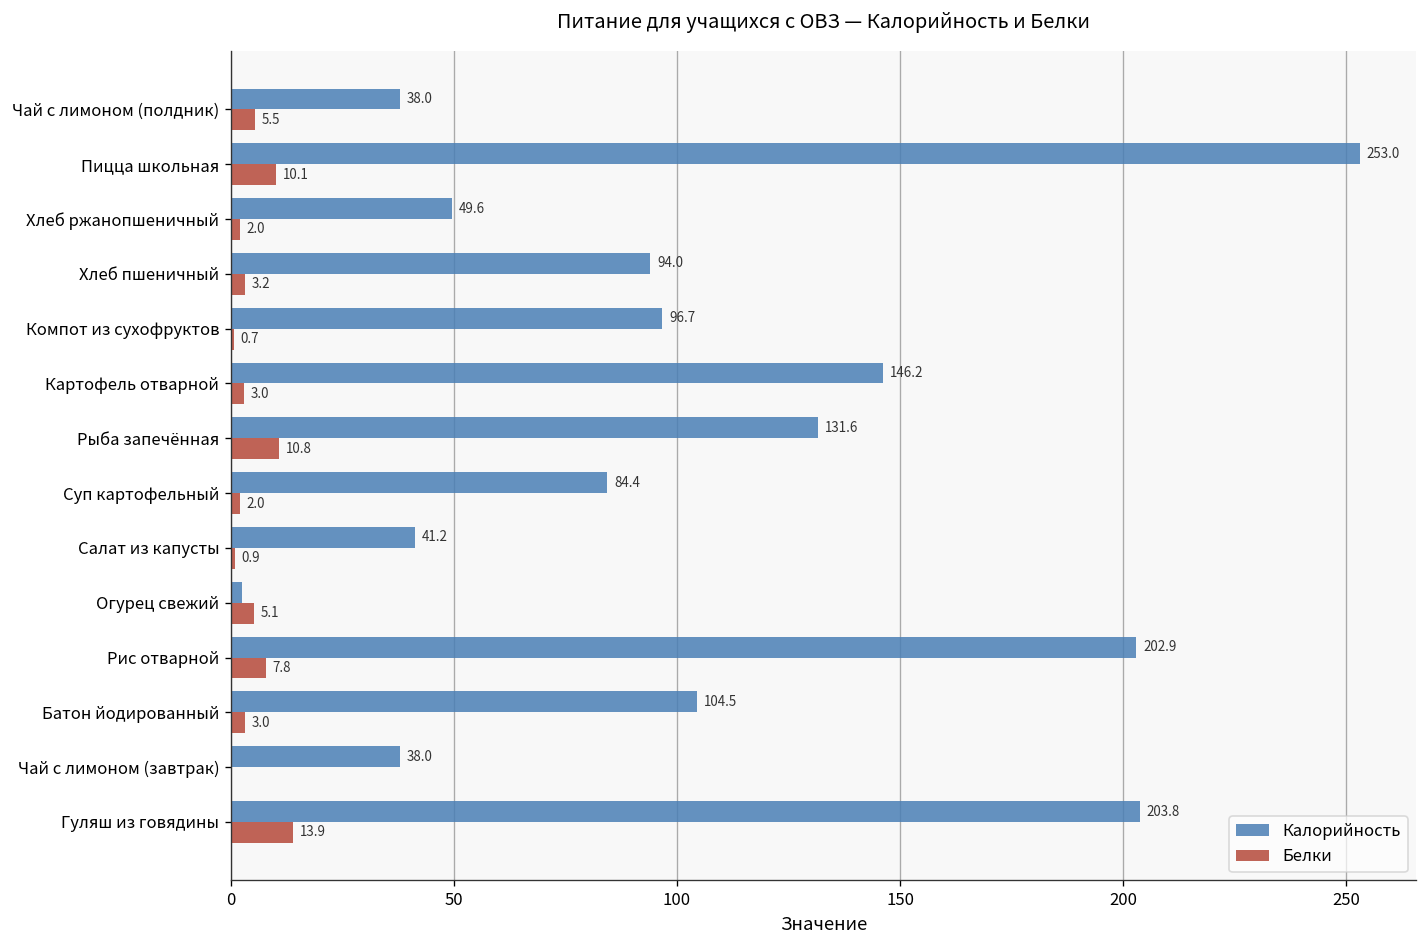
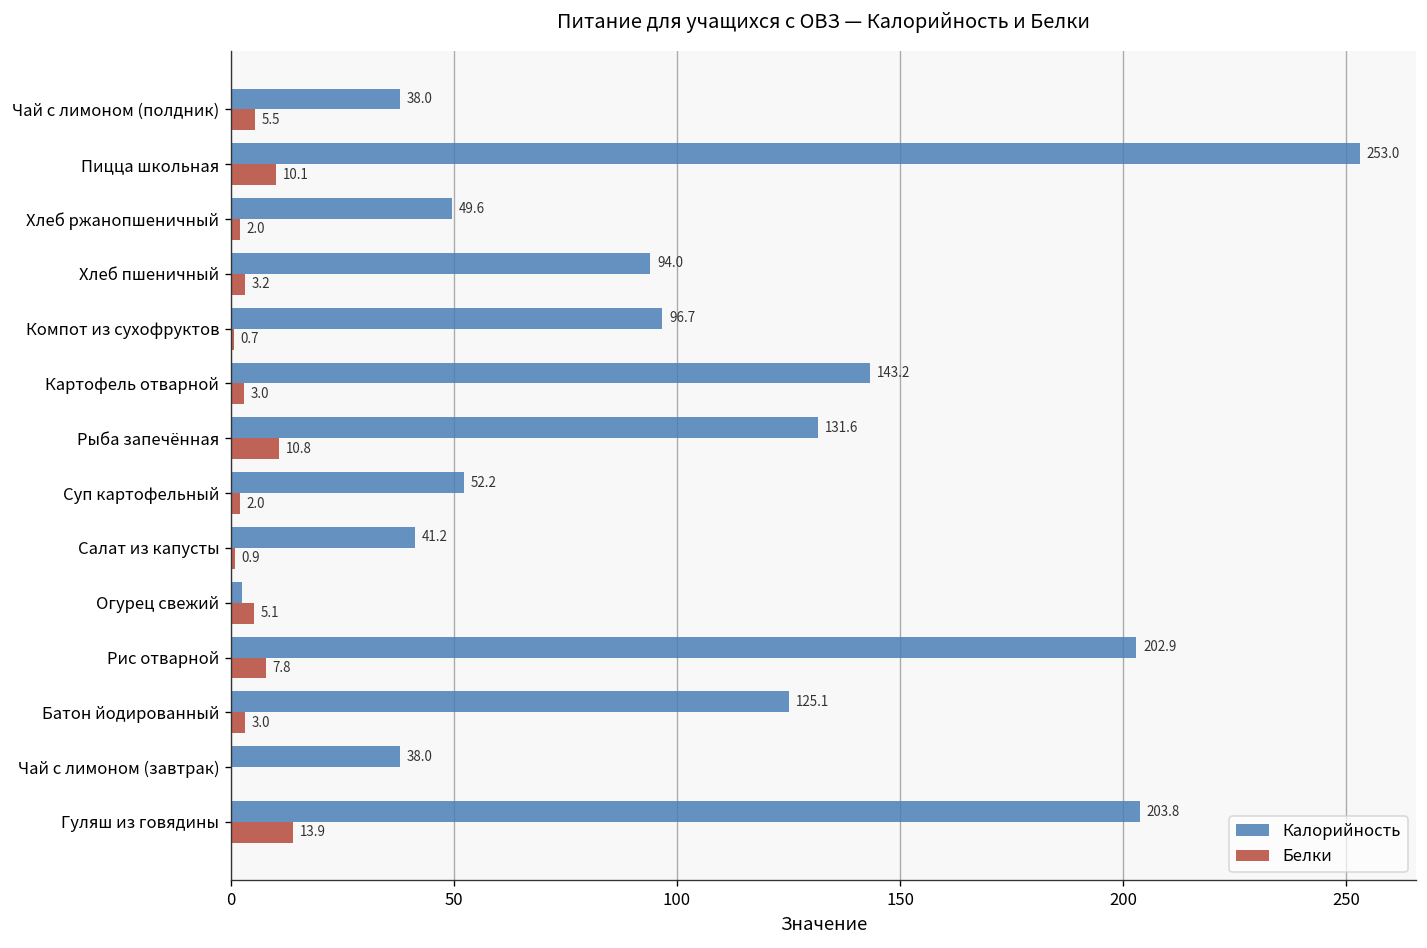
Калорийность, Картофель отварной: 146.2 -> 143.2
Калорийность, Суп картофельный: 84.4 -> 52.2
Калорийность, Батон йодированный: 104.5 -> 125.1
